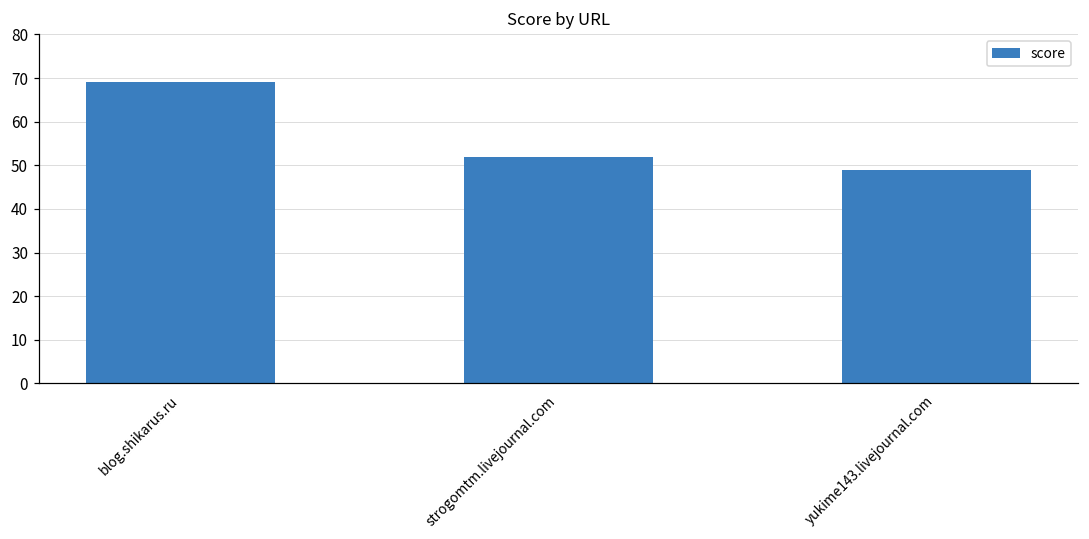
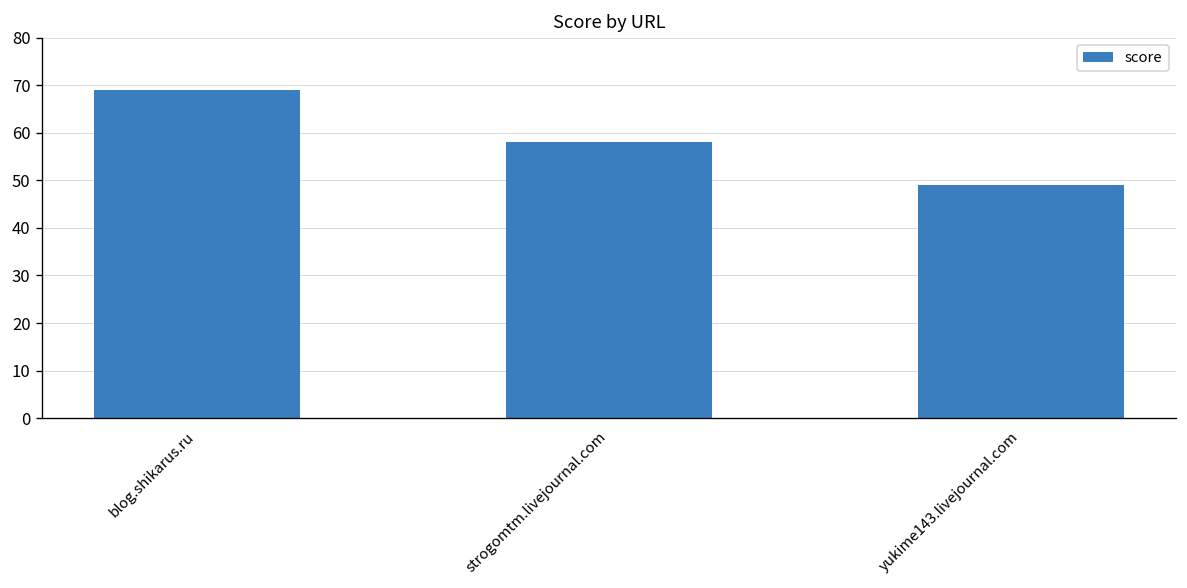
strogomtm.livejournal.com: 52 -> 58
